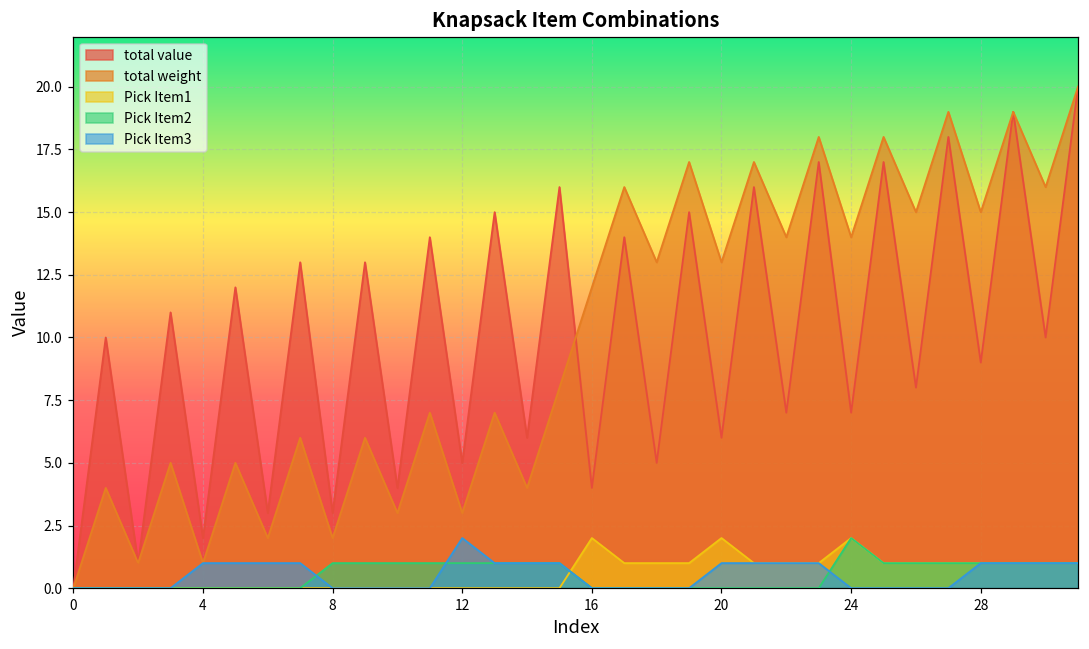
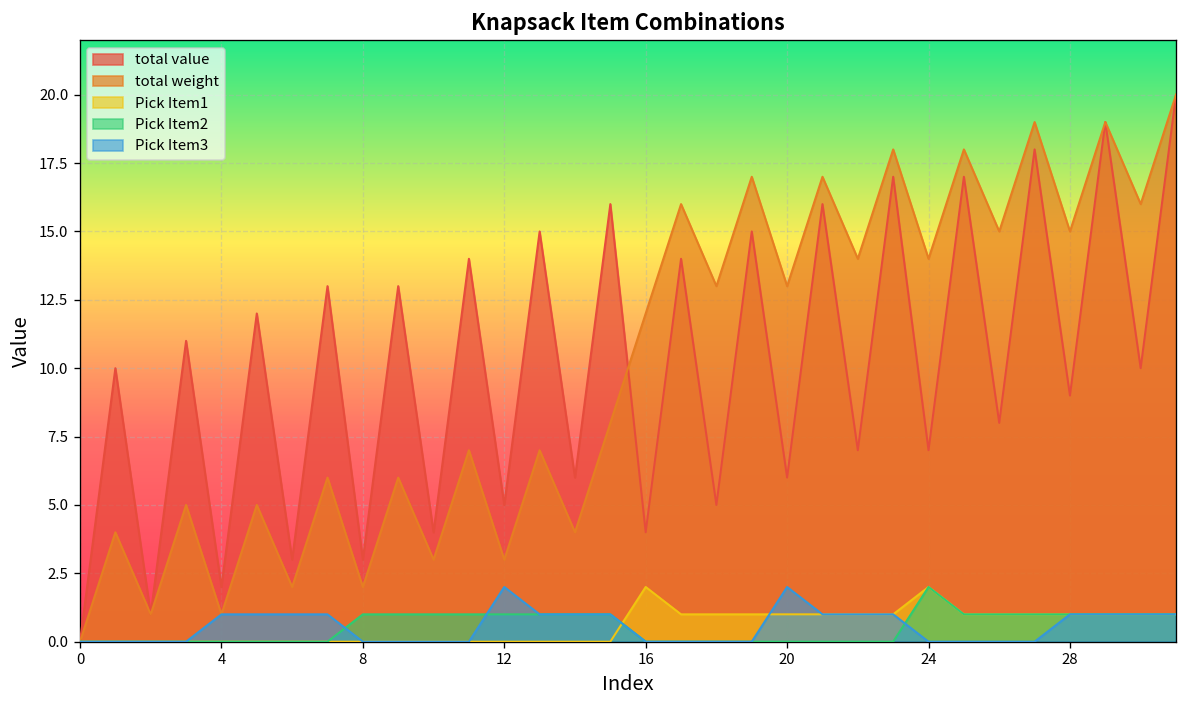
Pick Item1, 20: 2 -> 1
Pick Item3, 20: 1 -> 2
